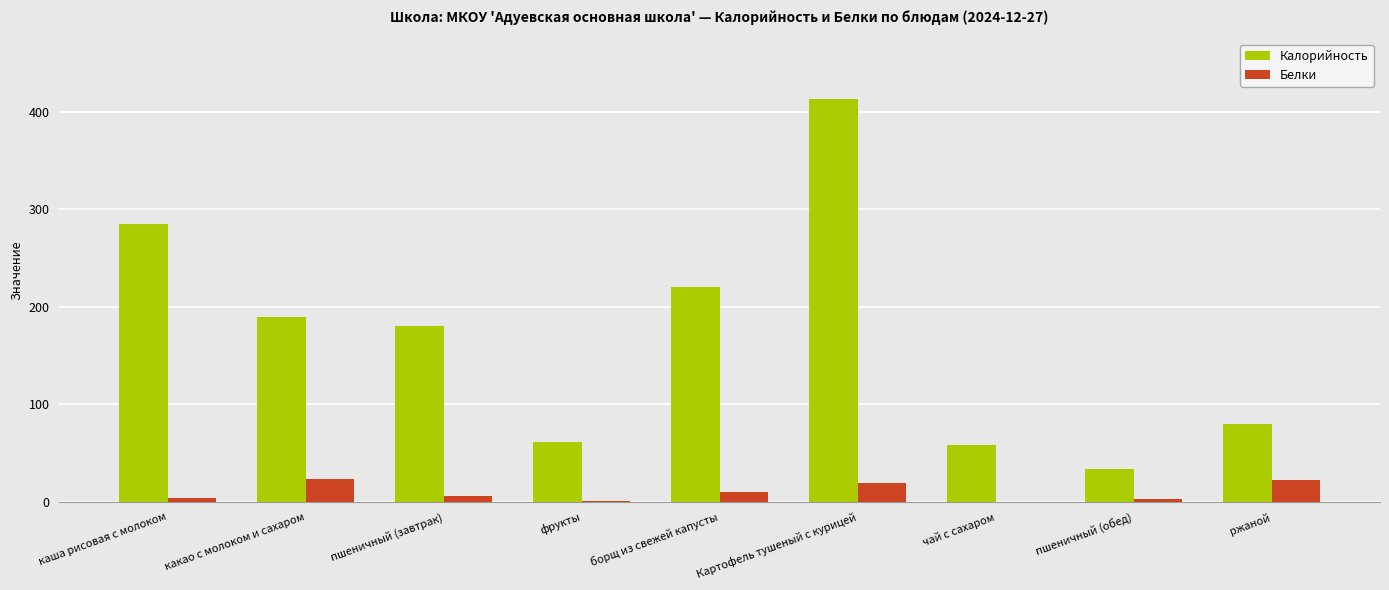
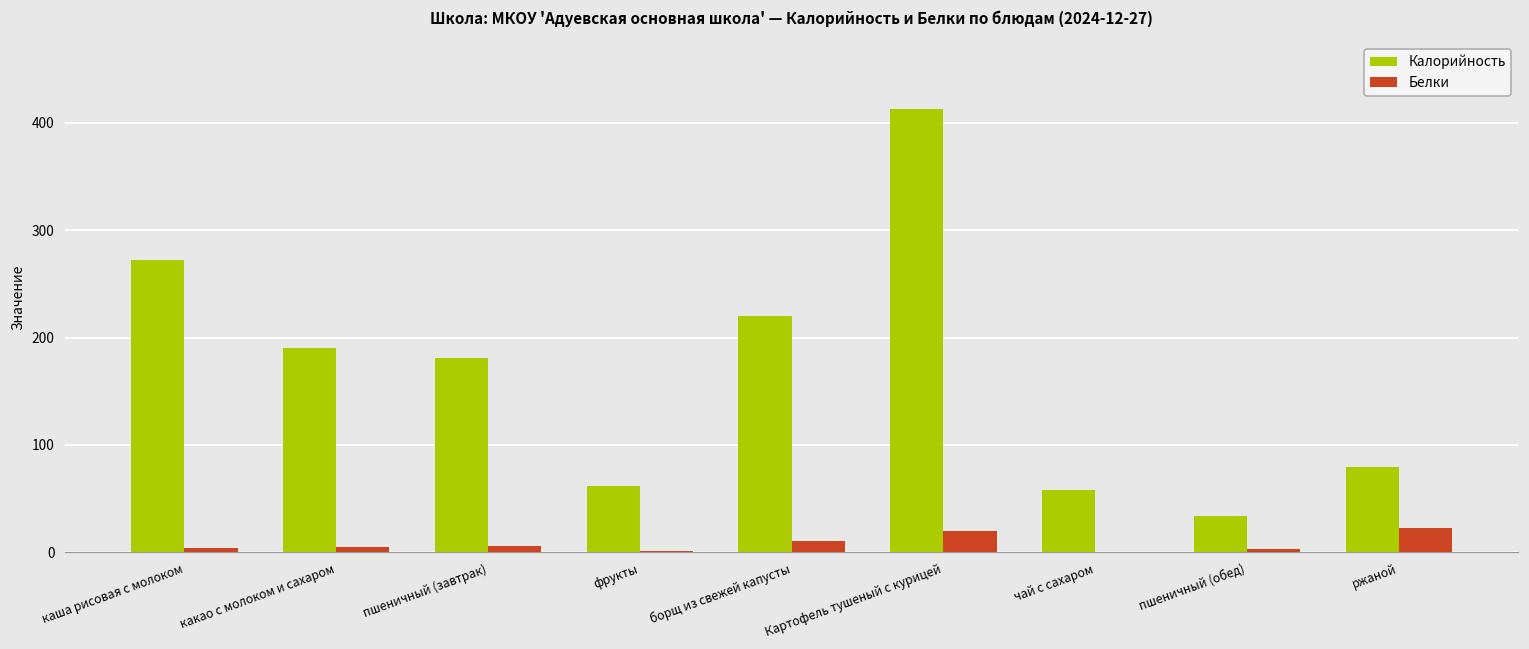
Калорийность, каша рисовая с молоком: 280 -> 270
Белки, какао с молоком и сахаром: 20 -> 0
